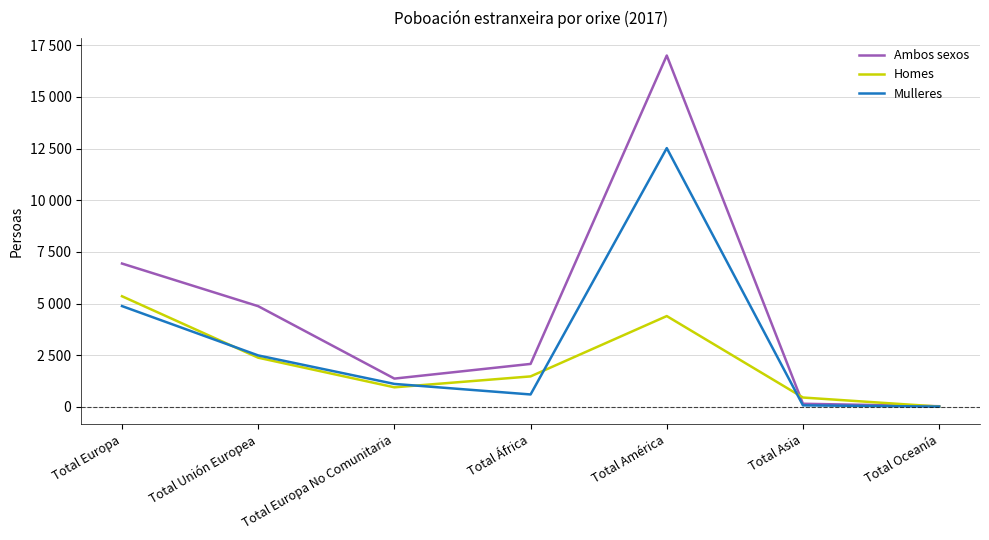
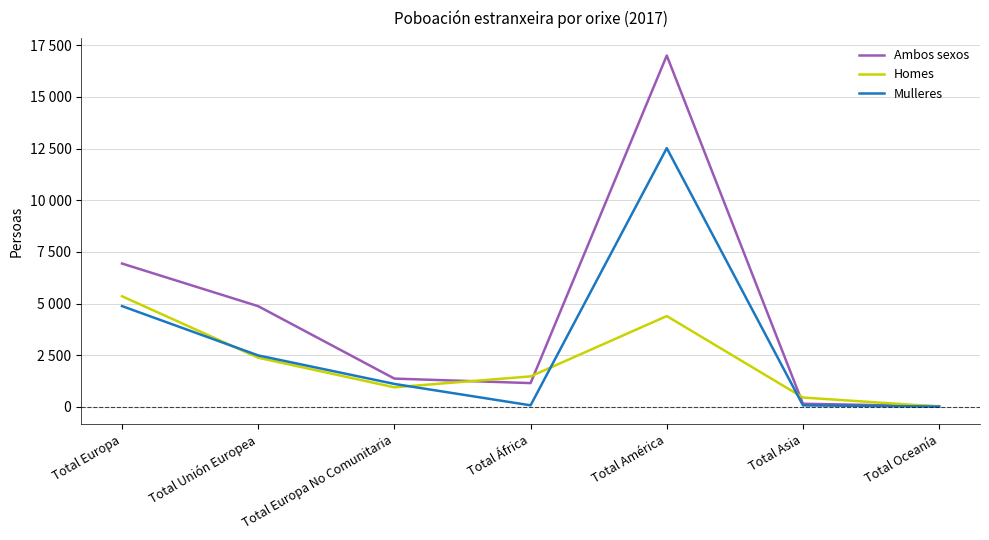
Ambos sexos, Total África: 2100 -> 1200
Mulleres, Total África: 600 -> 100
